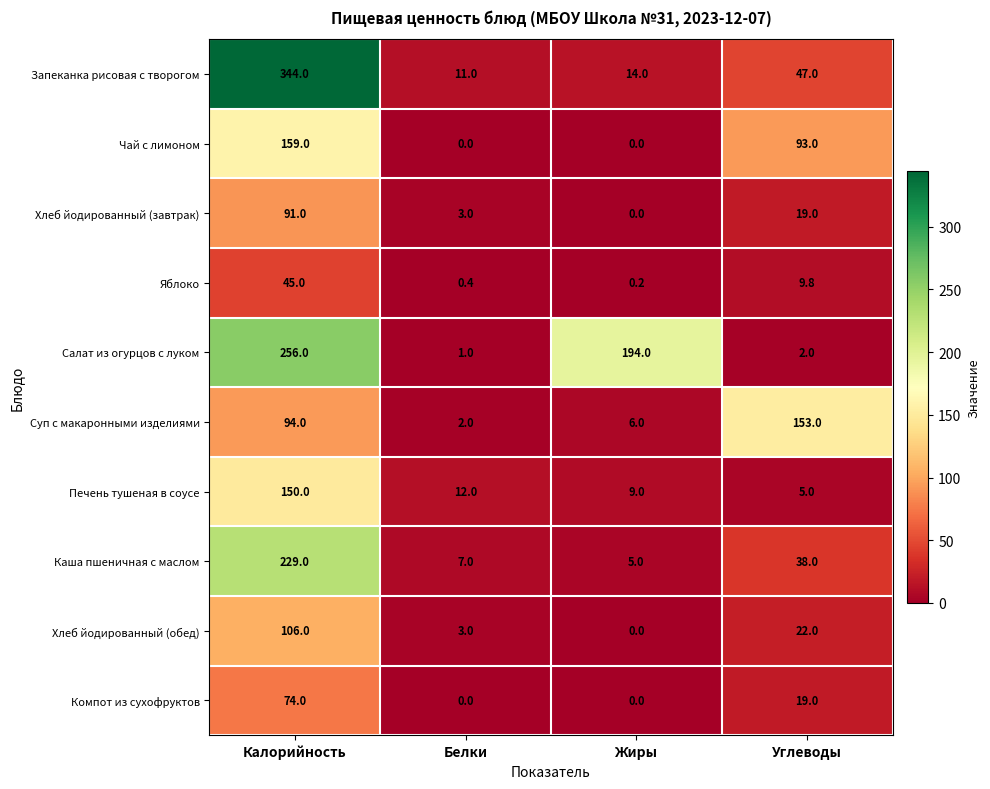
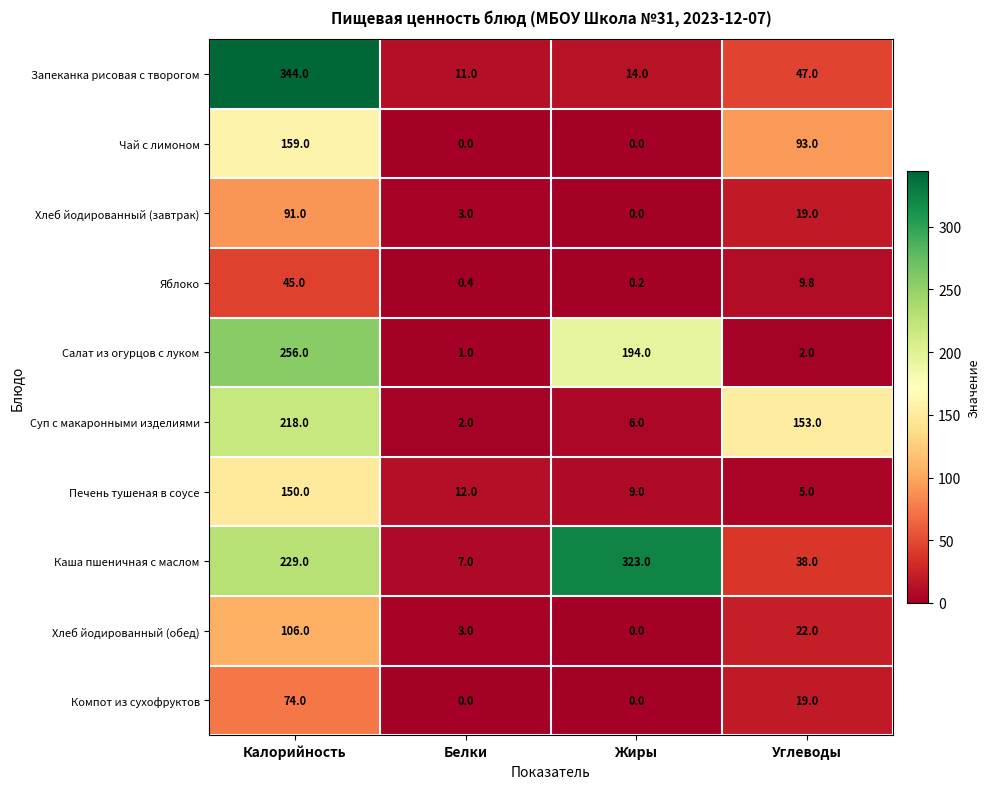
Суп с макаронными изделиями, Калорийность: 94.0 -> 218.0
Каша пшеничная с маслом, Жиры: 5.0 -> 323.0
